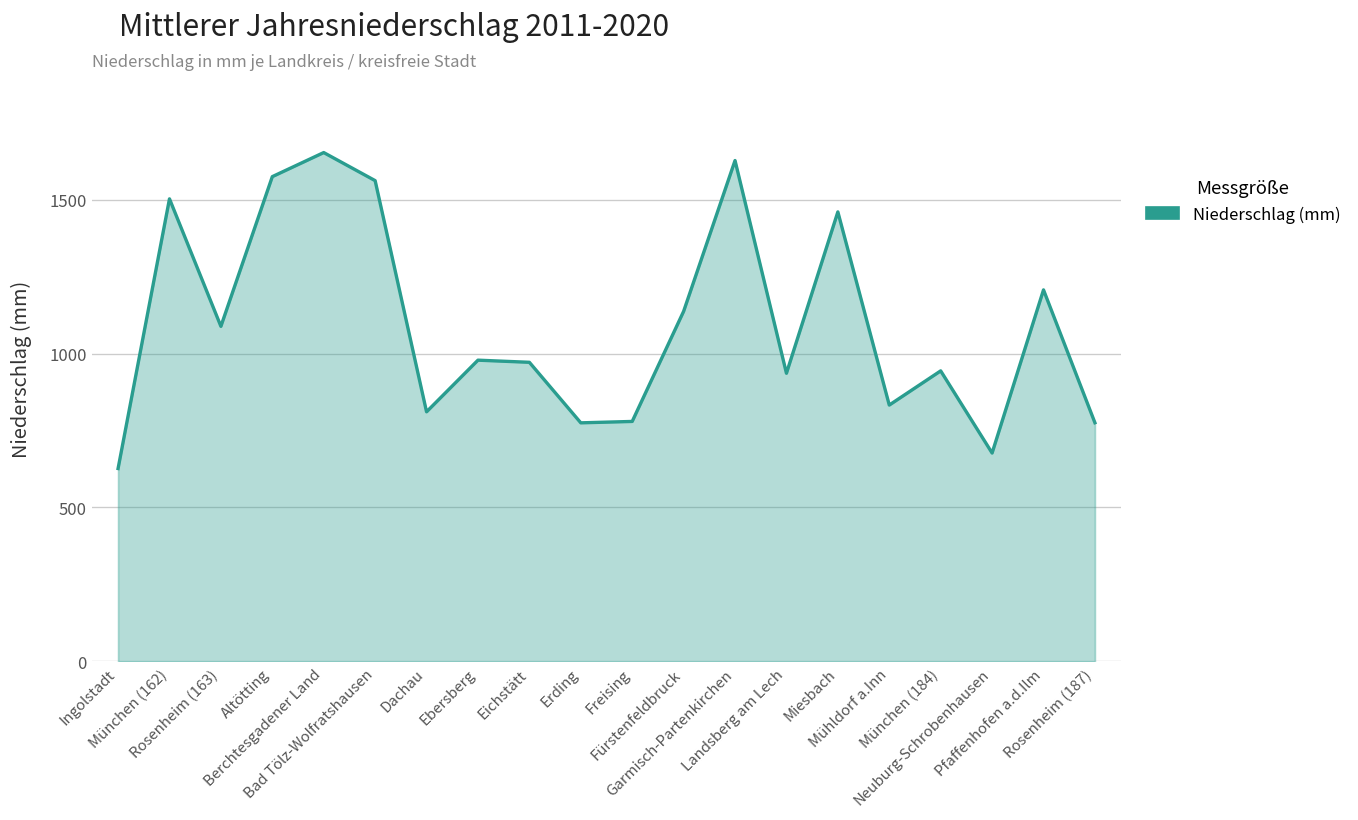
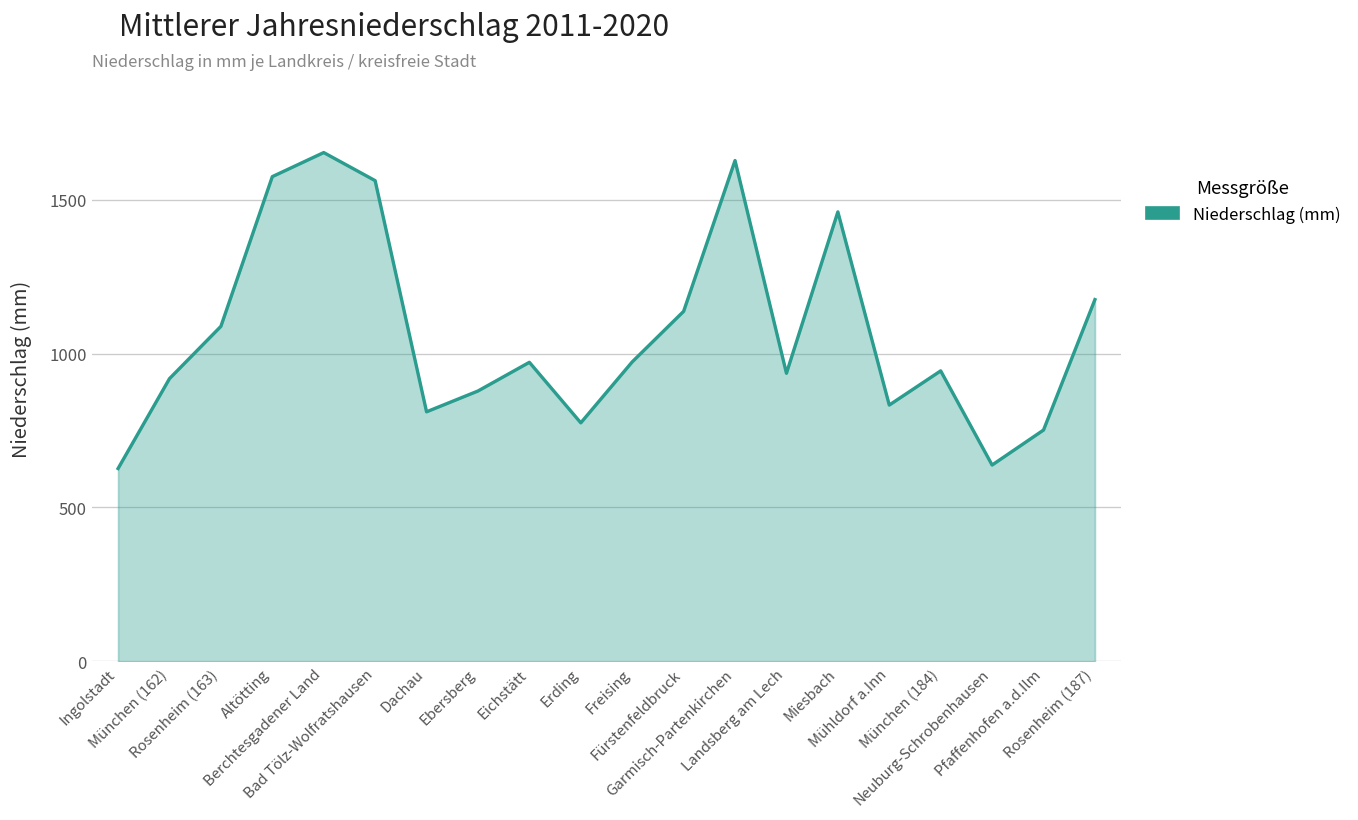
München (162): 1500 -> 920
Ebersberg: 980 -> 880
Freising: 780 -> 970
Neuburg-Schrobenhausen: 680 -> 640
Pfaffenhofen a.d.Ilm: 1210 -> 750
Rosenheim (187): 780 -> 1180
